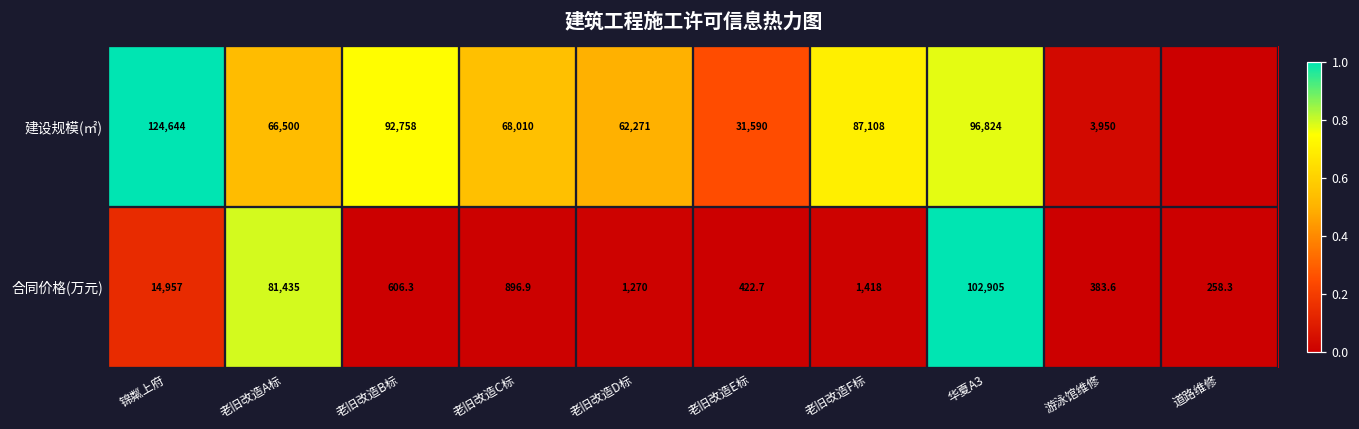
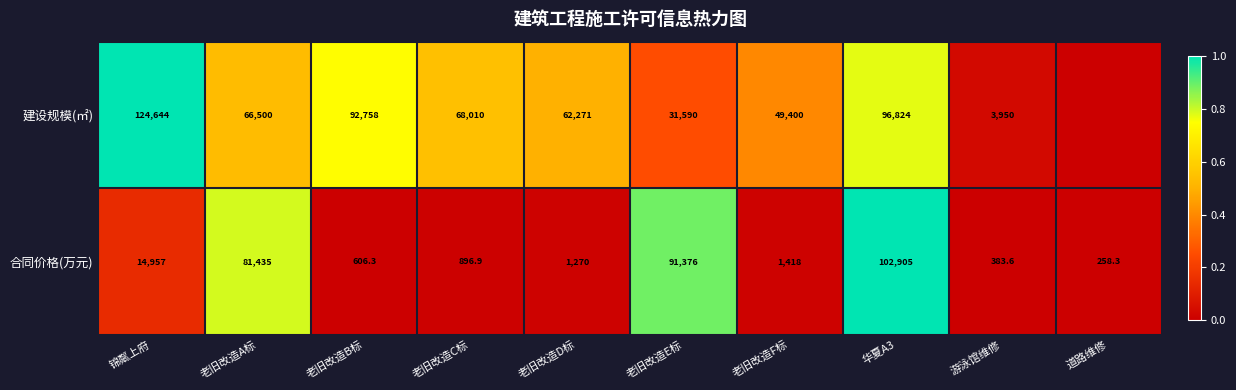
建设规模(㎡), 老旧改造F标: 87,108 -> 49,400
合同价格(万元), 老旧改造E标: 422.7 -> 91,376
